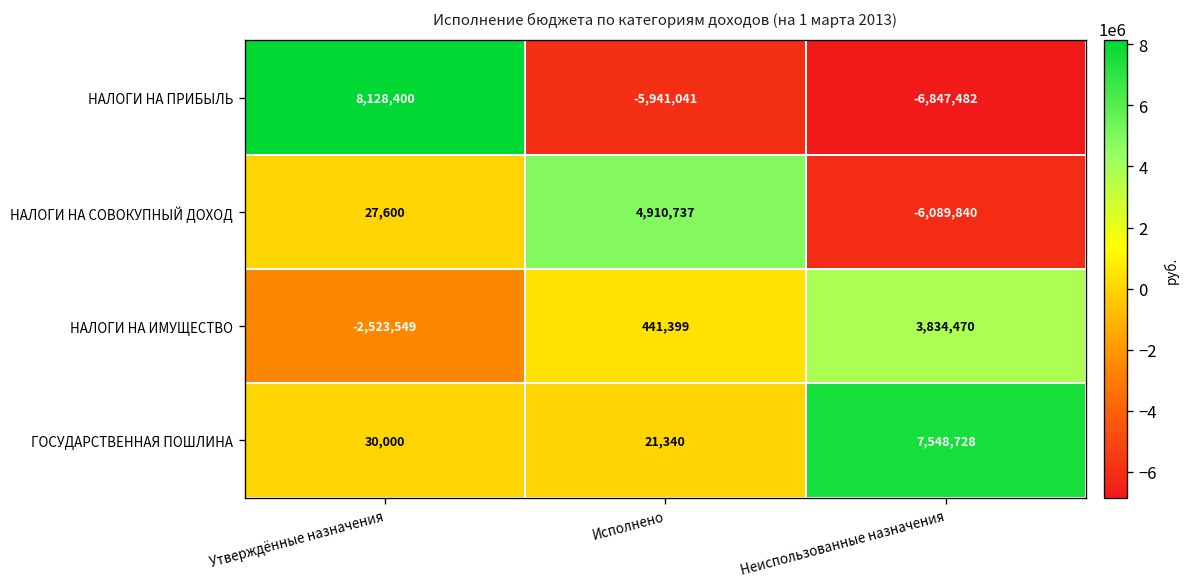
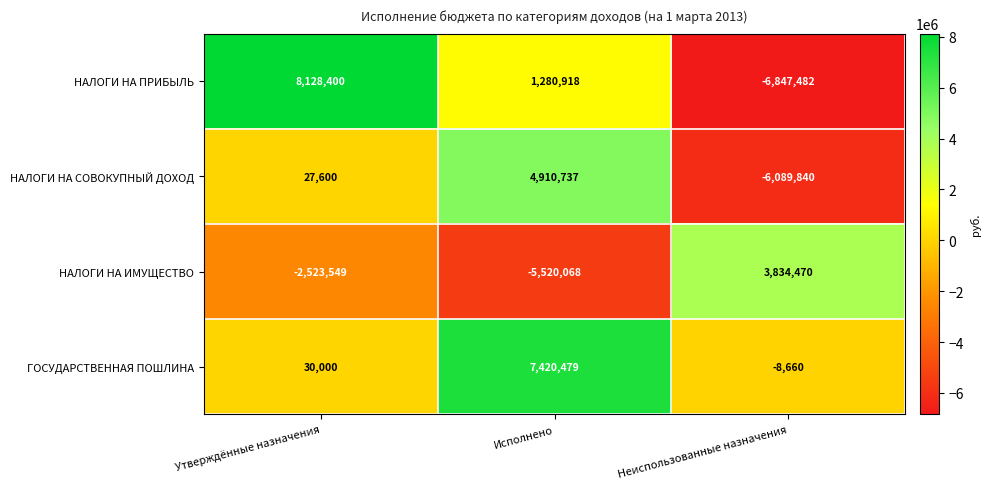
НАЛОГИ НА ПРИБЫЛЬ, Исполнено: -5,941,041 -> 1,280,918
НАЛОГИ НА ИМУЩЕСТВО, Исполнено: 441,399 -> -5,520,068
ГОСУДАРСТВЕННАЯ ПОШЛИНА, Исполнено: 21,340 -> 7,420,479
ГОСУДАРСТВЕННАЯ ПОШЛИНА, Неиспользованные назначения: 7,548,728 -> -8,660
